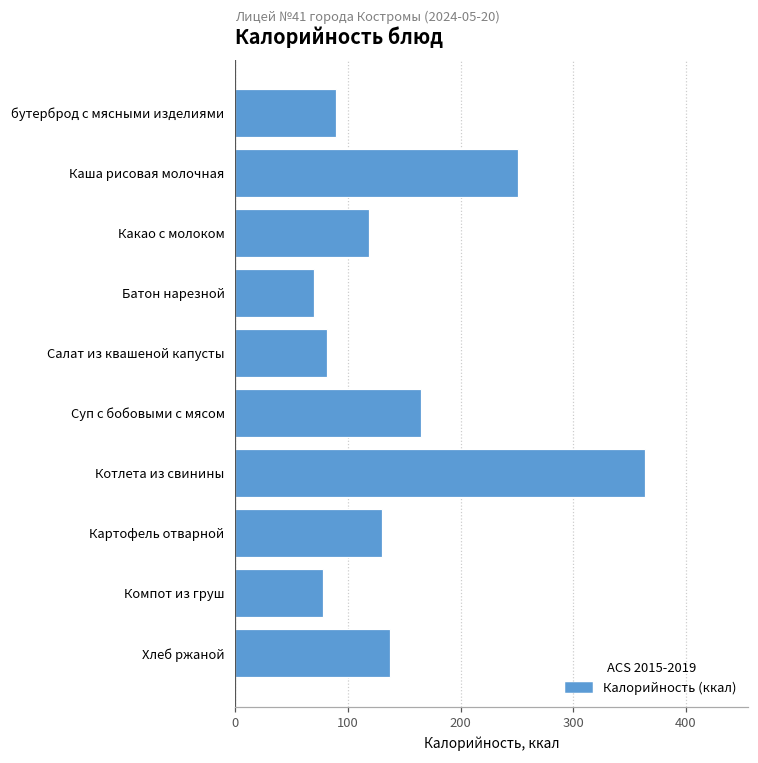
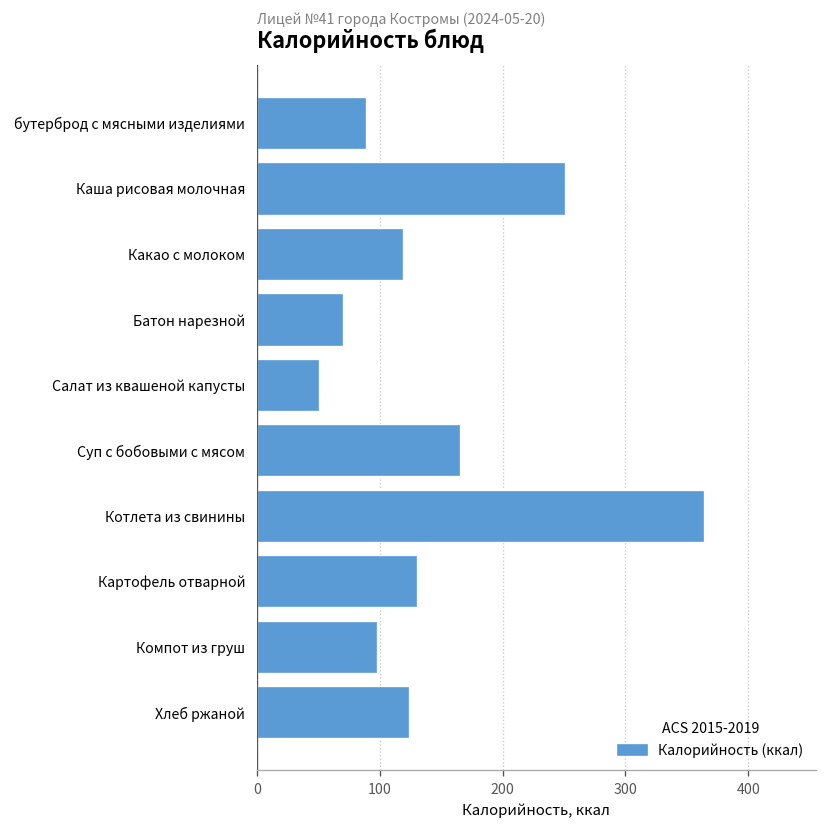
Салат из квашеной капусты: 81 -> 51
Компот из груш: 78 -> 98
Хлеб ржаной: 137 -> 124
